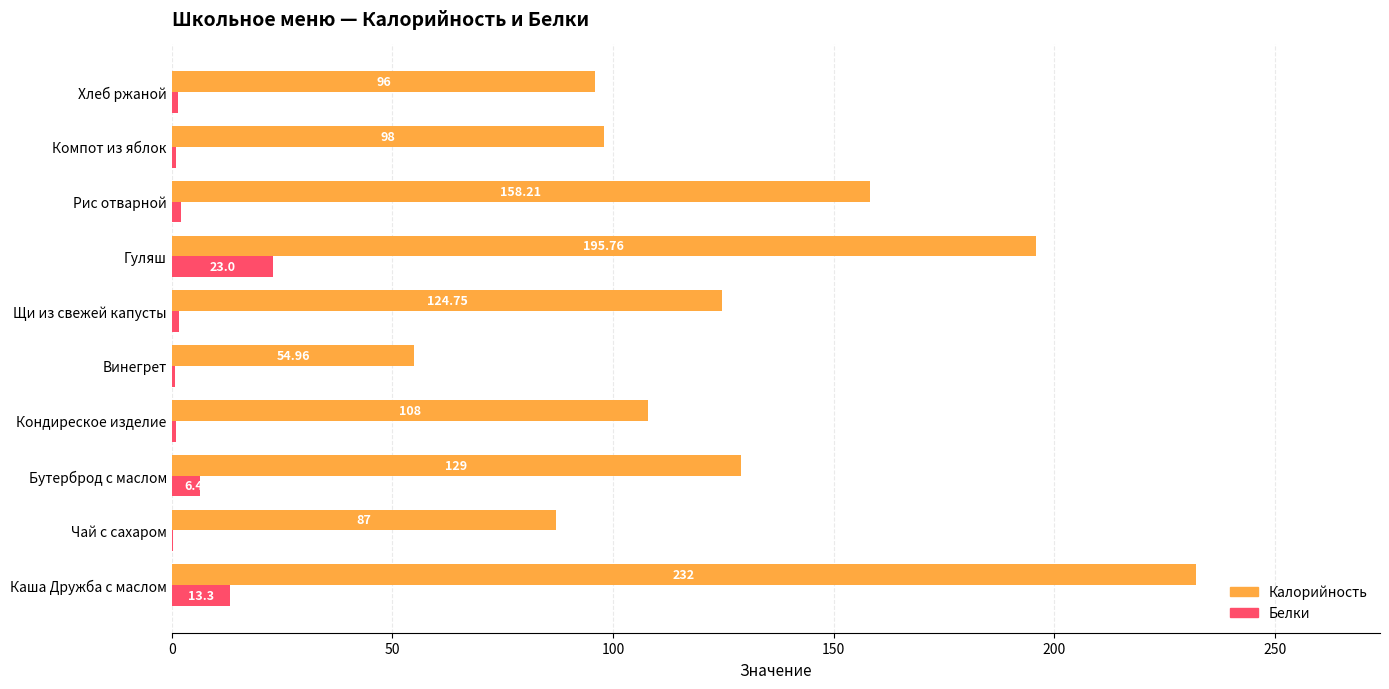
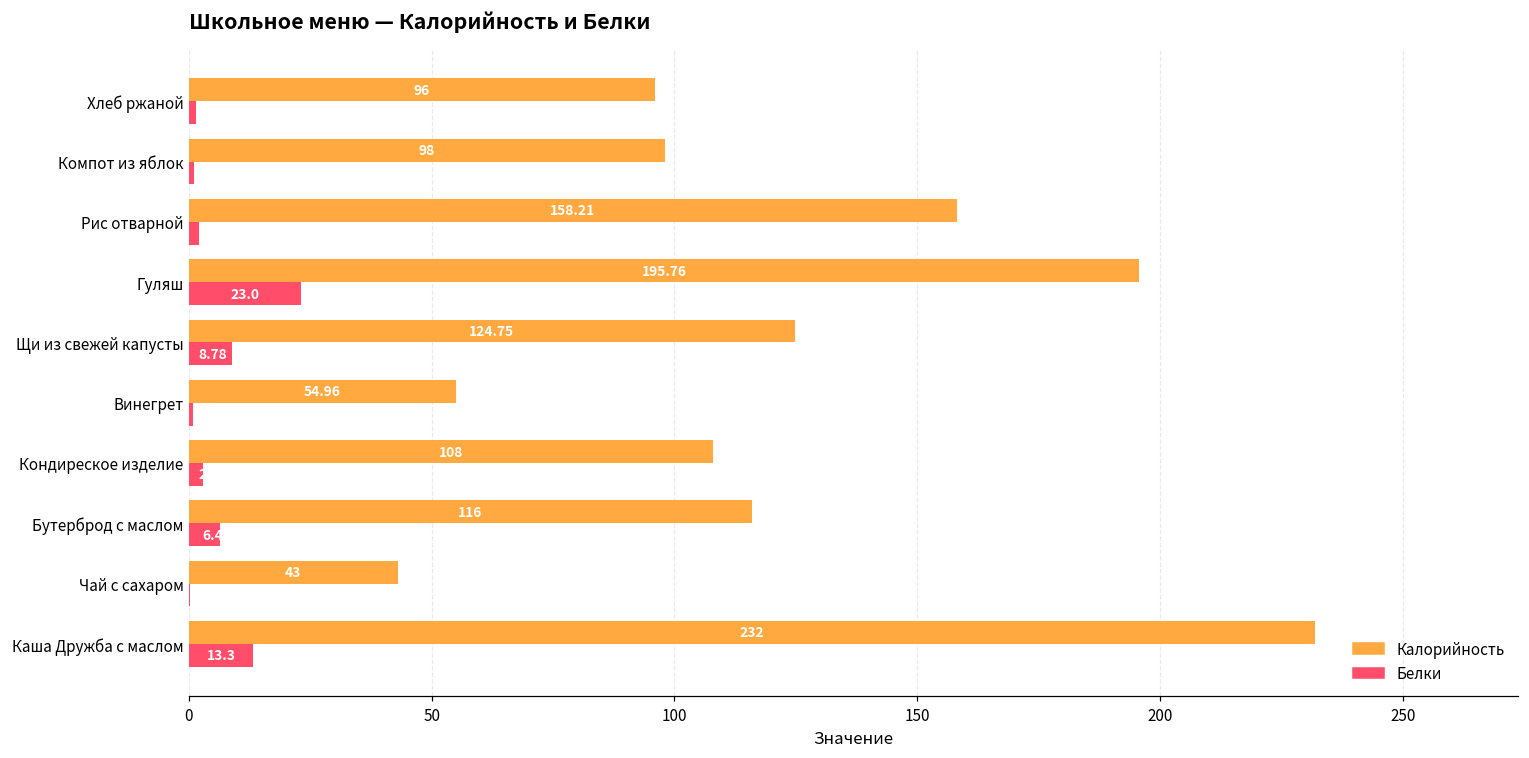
Белки, Щи из свежей капусты: 2 -> 9
Белки, Кондиреское изделие: 1 -> 3
Калорийность, Бутерброд с маслом: 129 -> 116
Калорийность, Чай с сахаром: 87 -> 43
